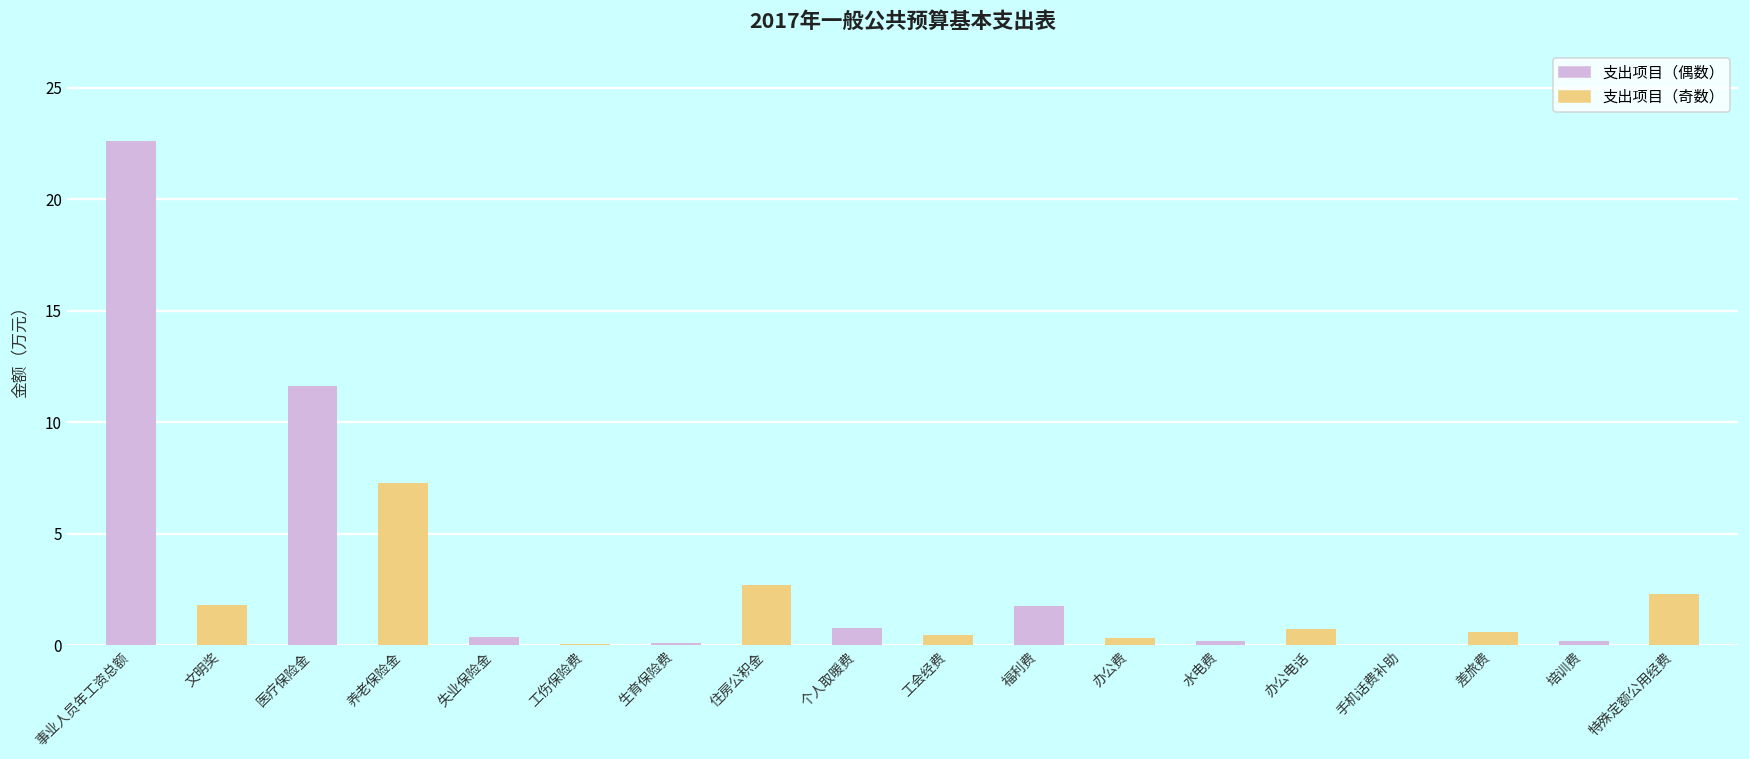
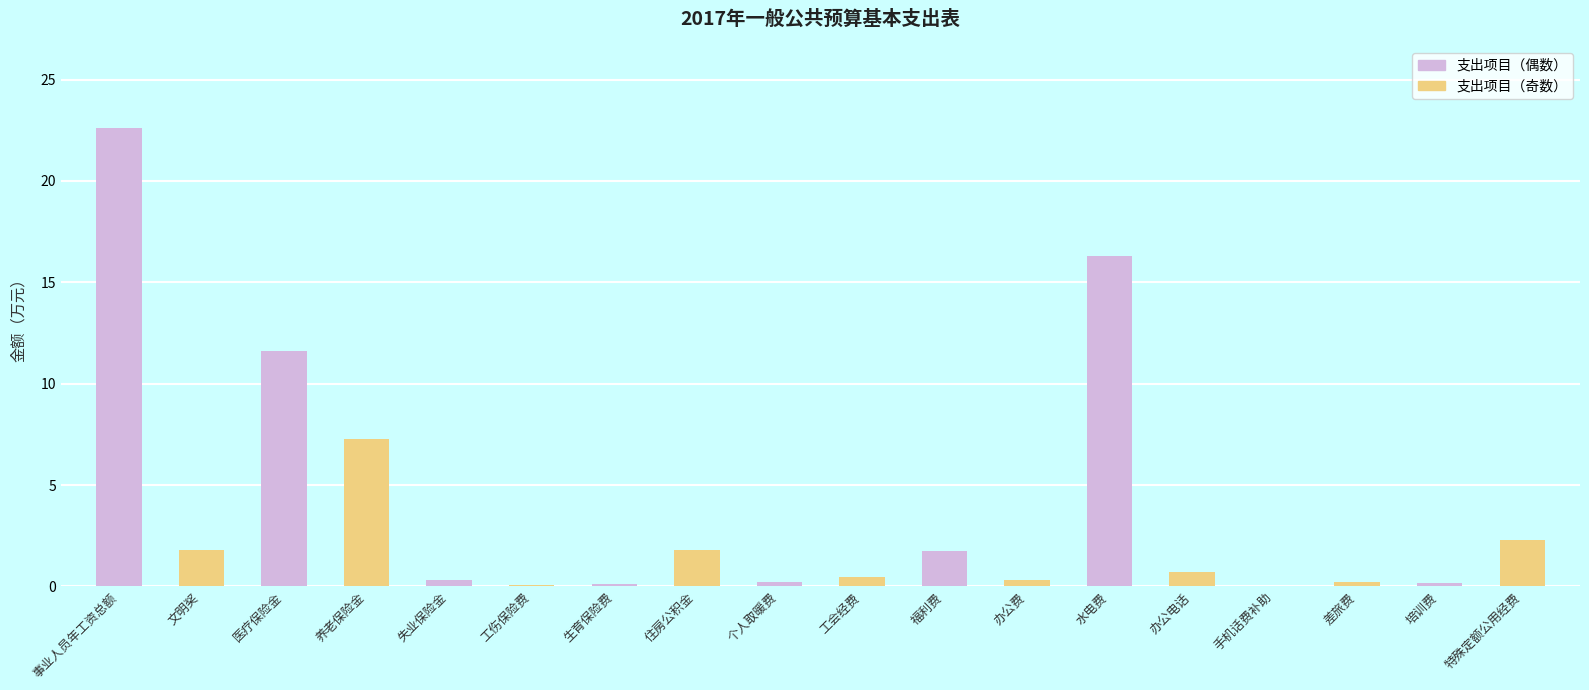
住房公积金: 2.7 -> 1.8
个人取暖费: 0.8 -> 0.2
水电费: 0.2 -> 16.3
差旅费: 0.6 -> 0.2
